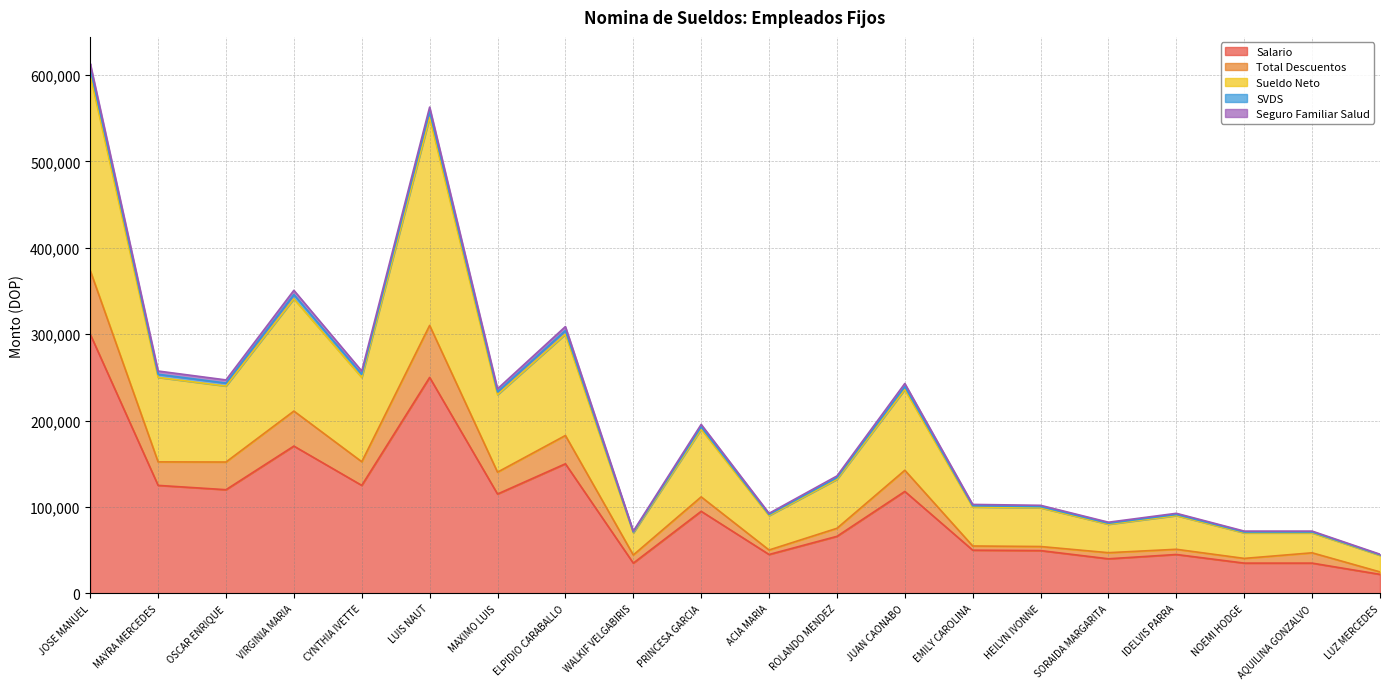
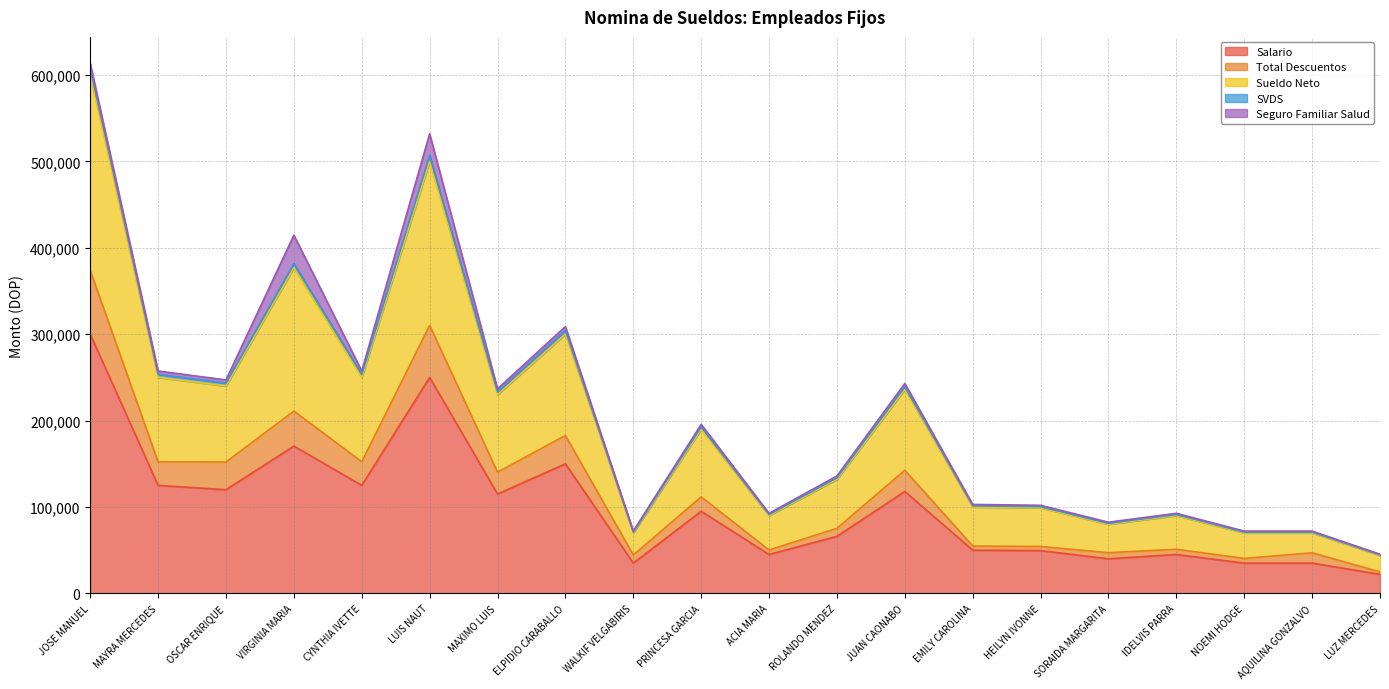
Sueldo Neto, VIRGINIA MARIA: 130,000 -> 170,000
Seguro Familiar Salud, VIRGINIA MARIA: 0 -> 30,000
Sueldo Neto, LUIS NAUT: 240,000 -> 190,000
Seguro Familiar Salud, LUIS NAUT: 0 -> 20,000
